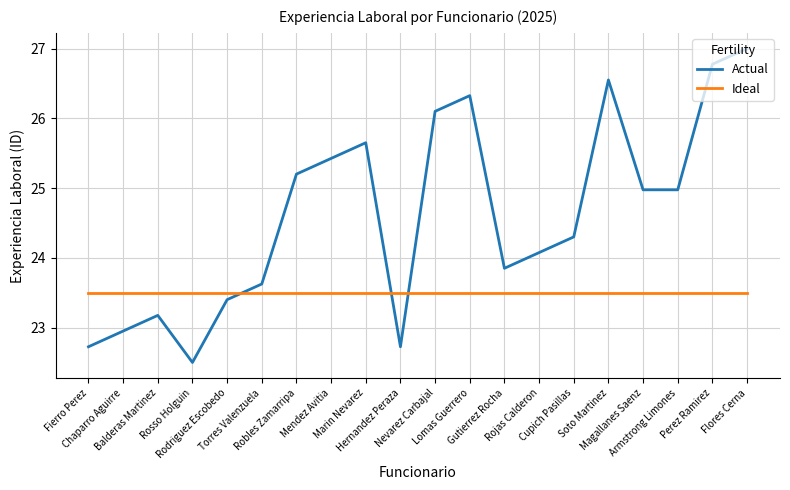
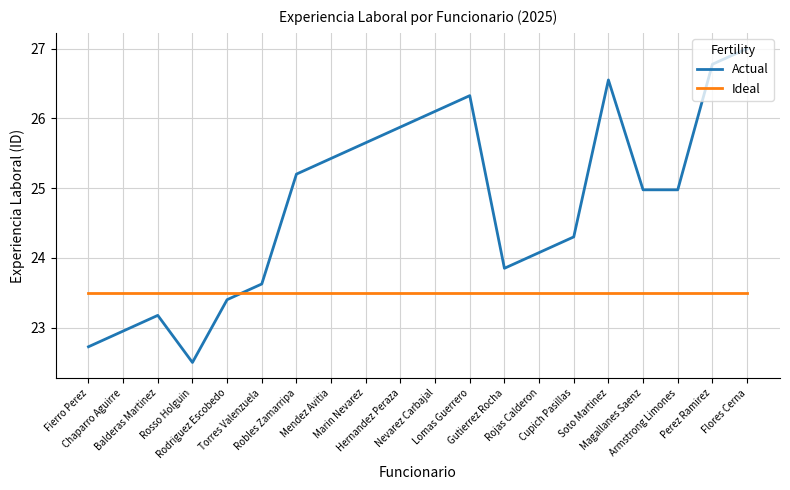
Actual, Hernandez Peraza: 22.7 -> 25.9
